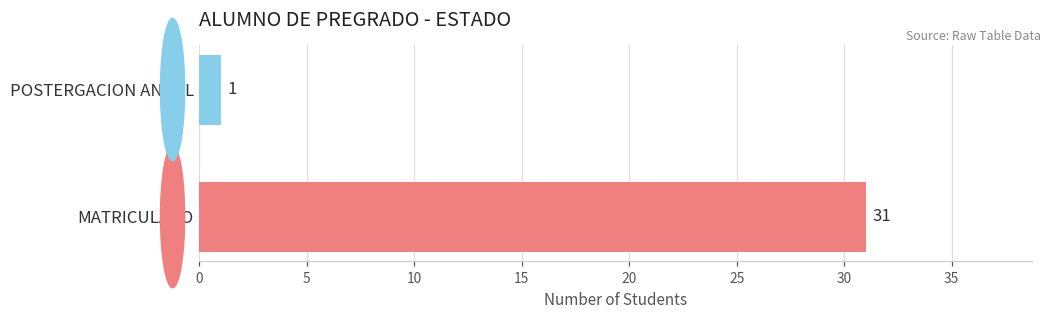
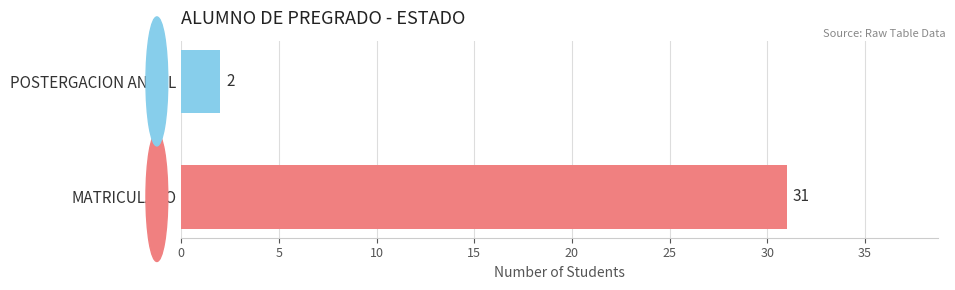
POSTERGACION ANUAL: 1 -> 2
